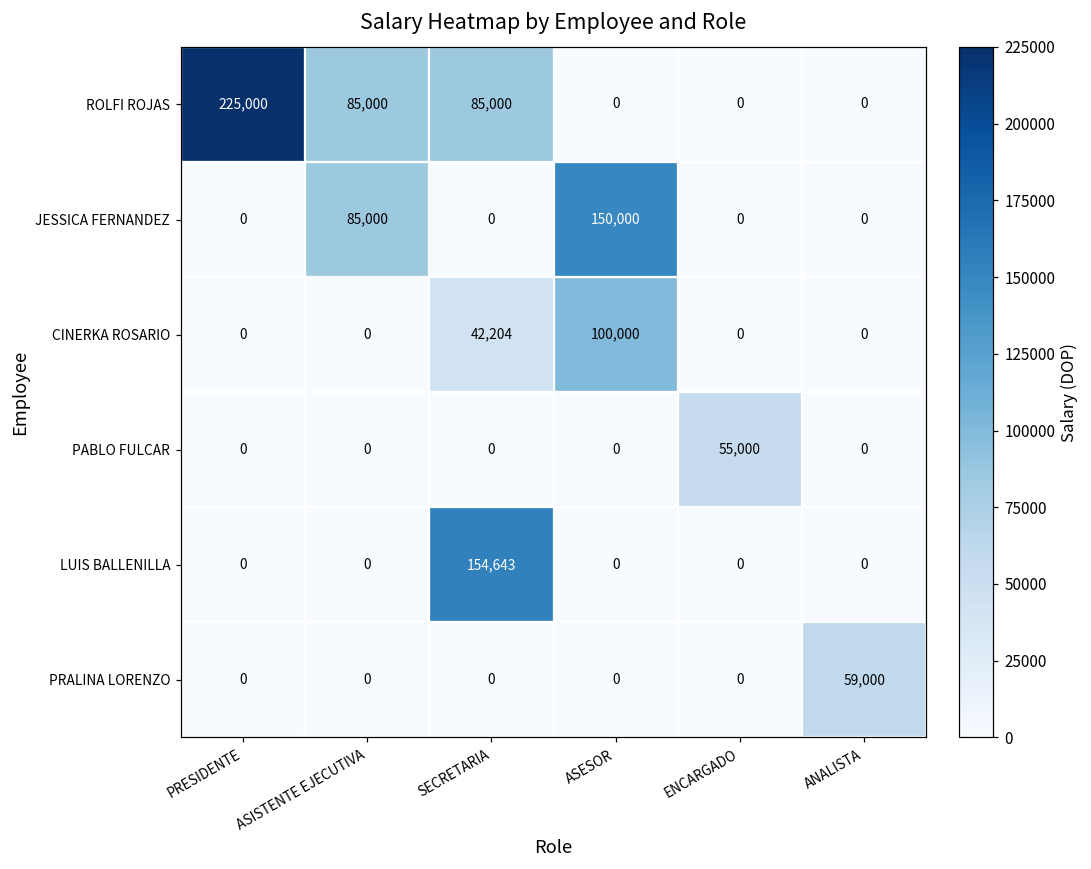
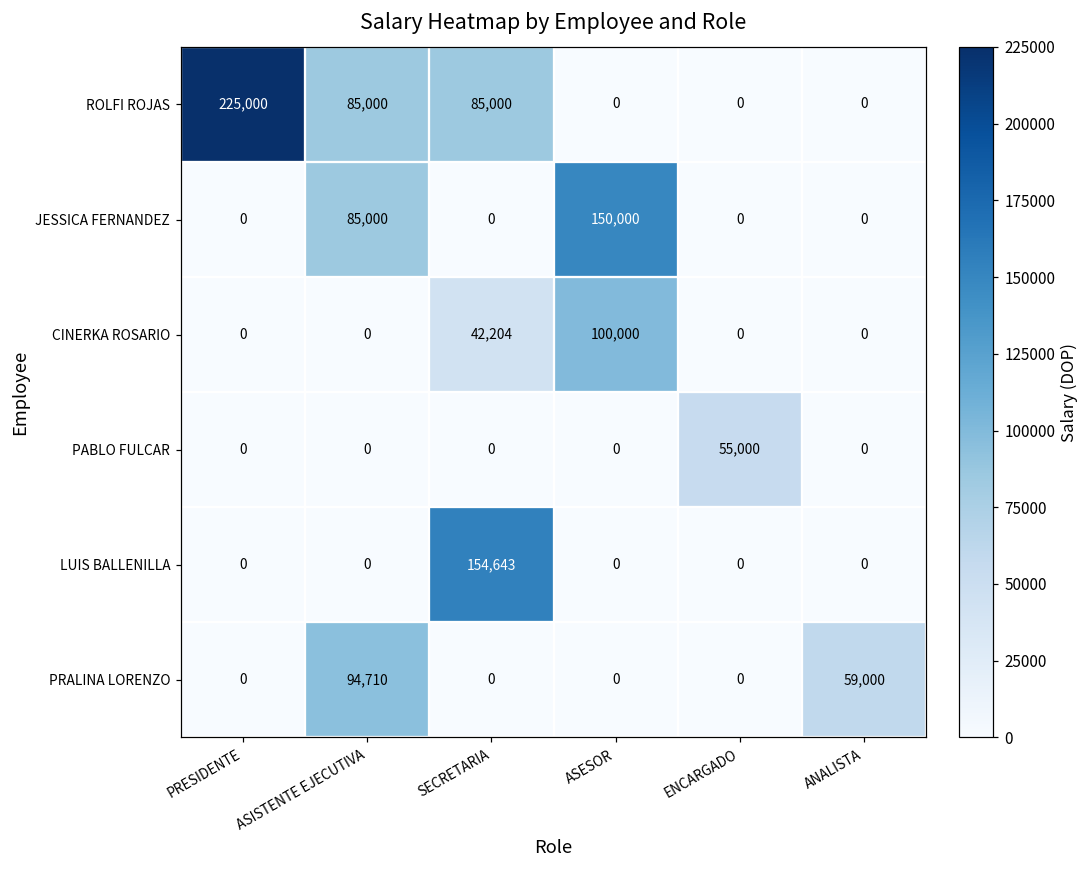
PRALINA LORENZO, ASISTENTE EJECUTIVA: 0 -> 94,710
